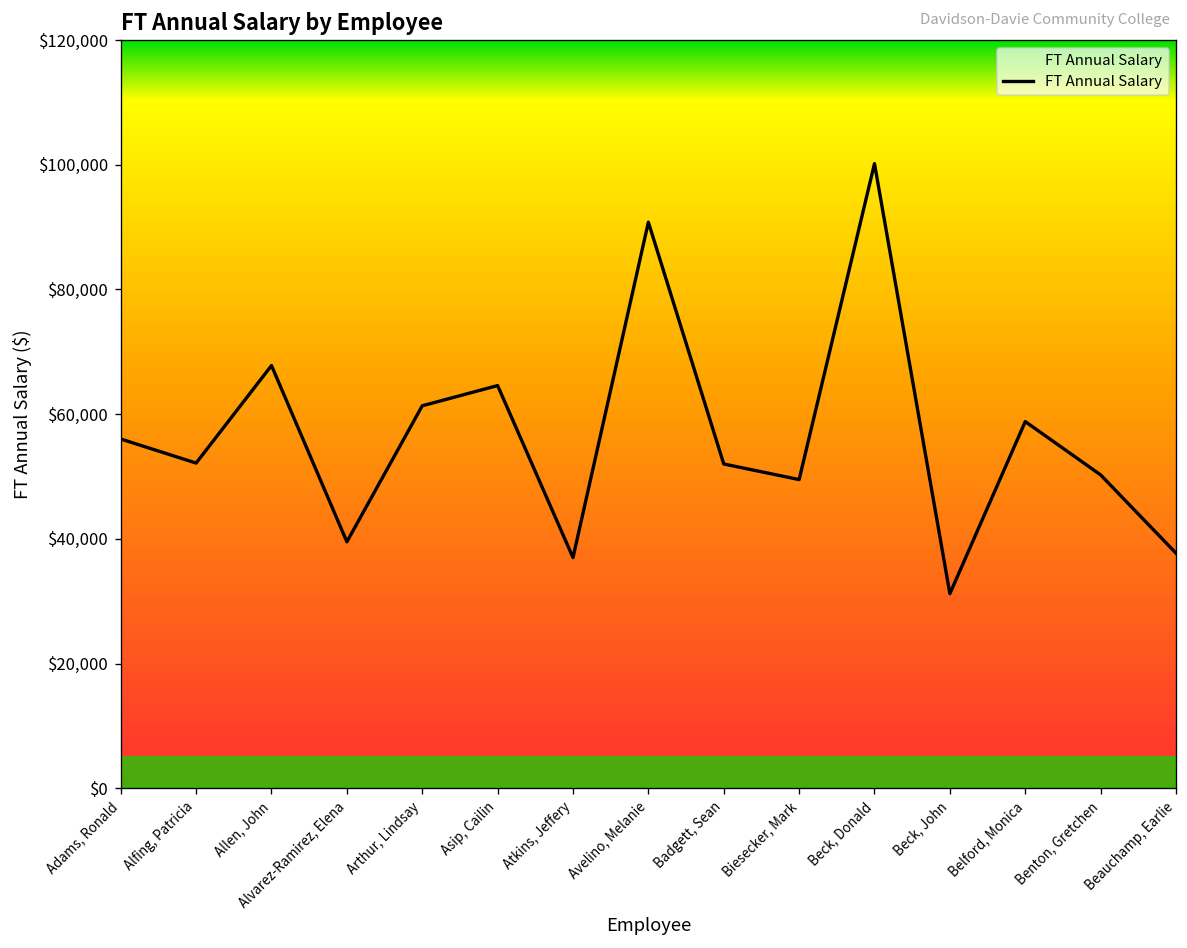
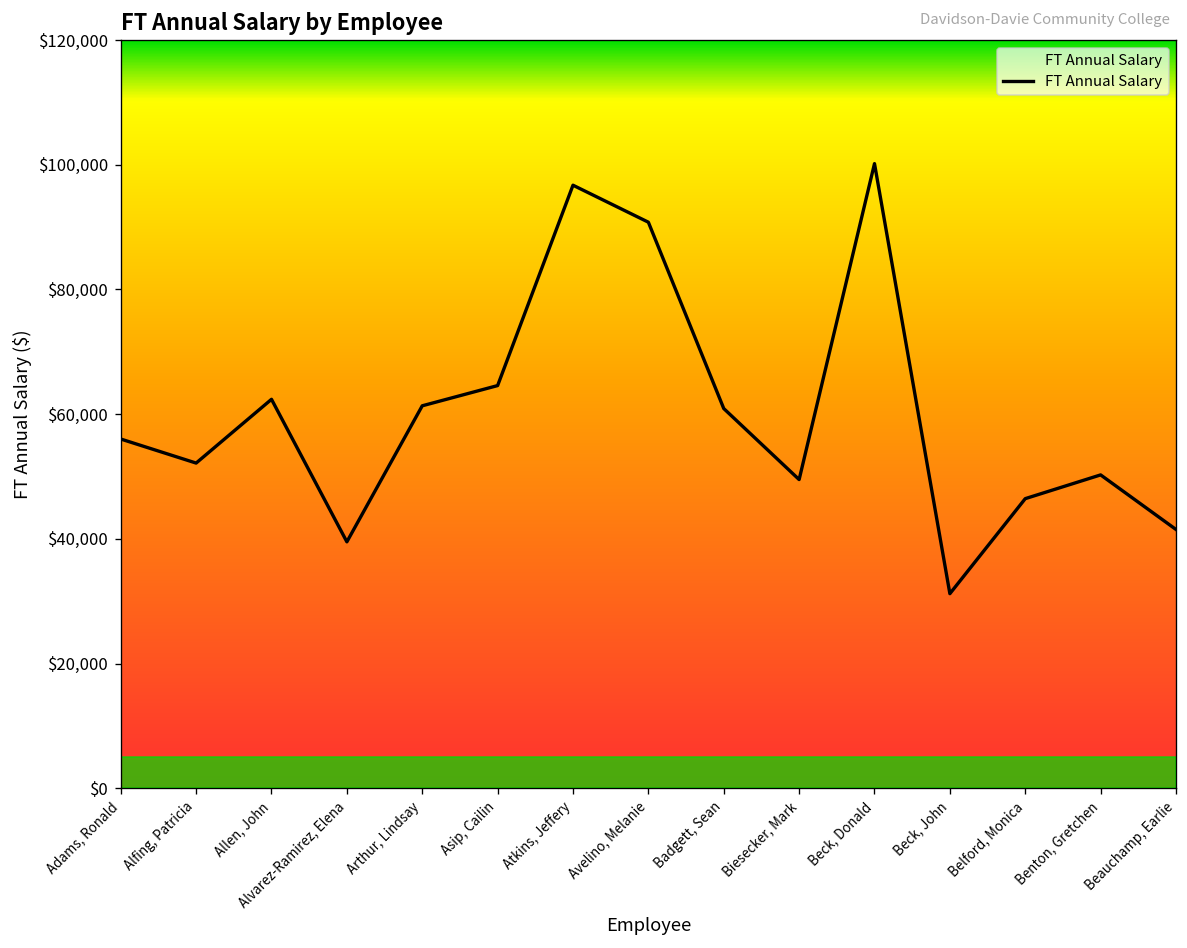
Allen, John: $68,000 -> $62,000
Atkins, Jeffery: $37,000 -> $97,000
Badgett, Sean: $52,000 -> $61,000
Belford, Monica: $59,000 -> $46,000
Beauchamp, Earlie: $38,000 -> $41,000
